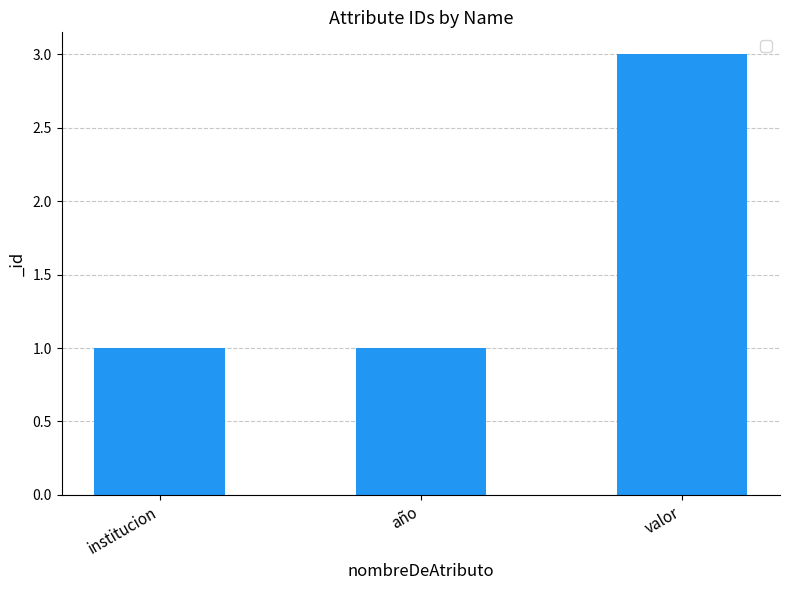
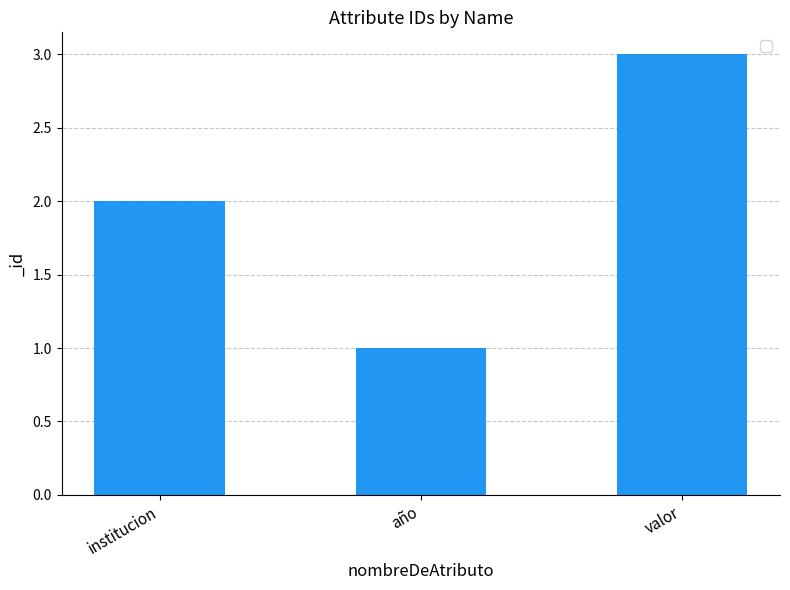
institucion: 1 -> 2
